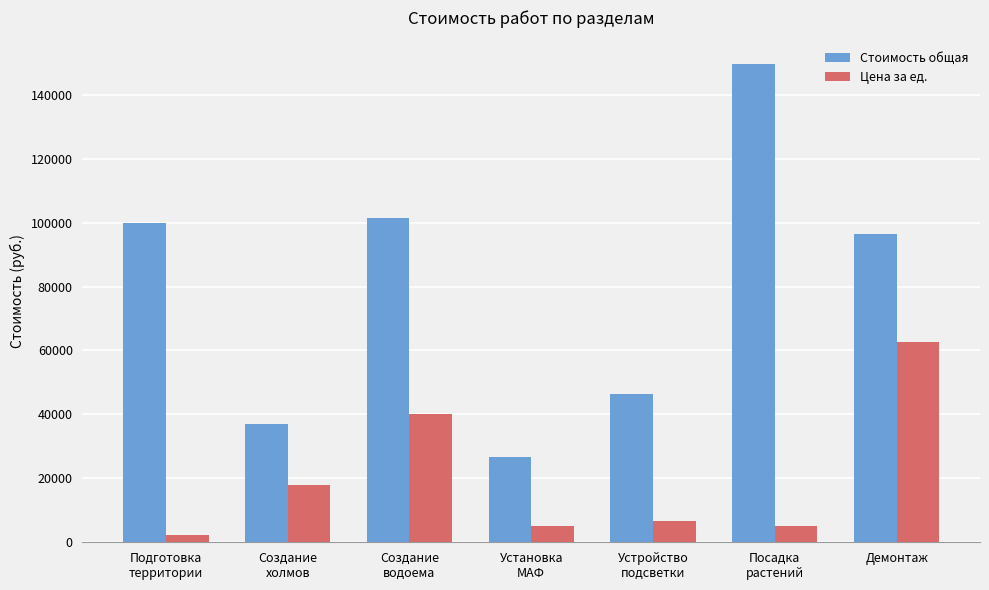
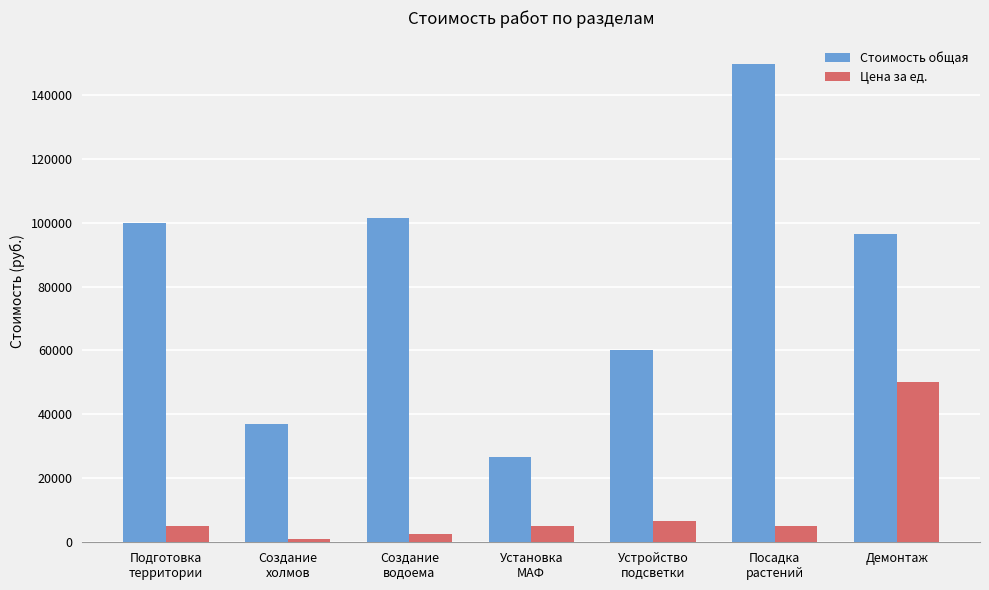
Цена за ед., Подготовка территории: 2000 -> 5000
Цена за ед., Создание холмов: 18000 -> 1000
Цена за ед., Создание водоема: 40000 -> 3000
Стоимость общая, Устройство подсветки: 46000 -> 60000
Цена за ед., Демонтаж: 63000 -> 50000
